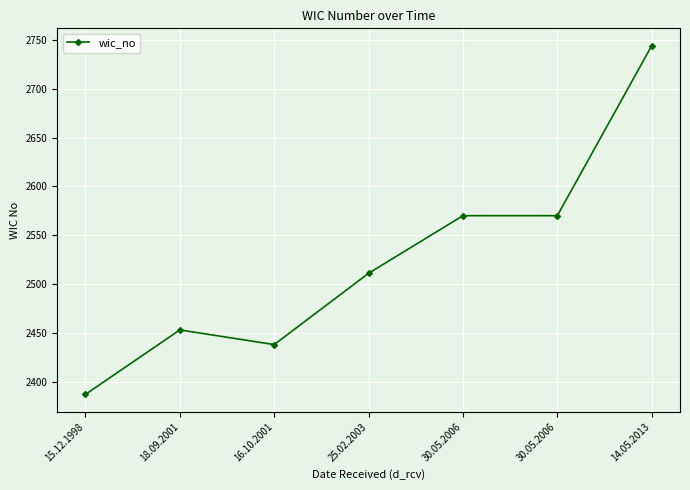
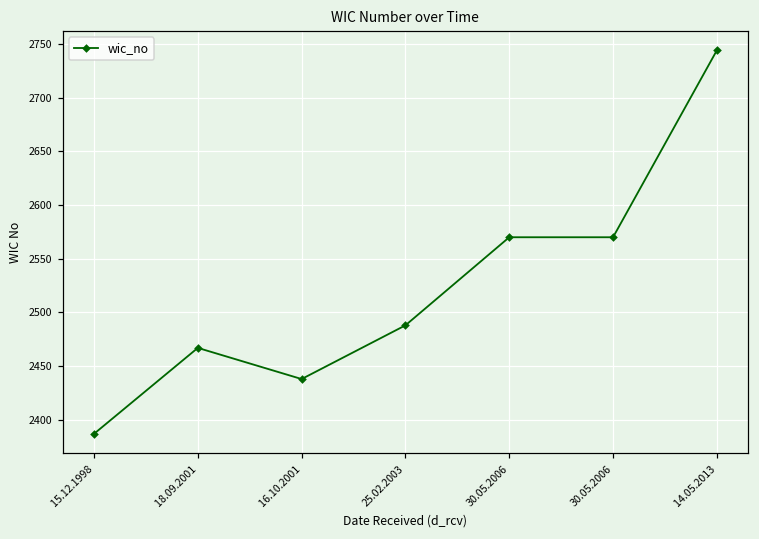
18.09.2001: 2450 -> 2470
25.02.2003: 2510 -> 2490
